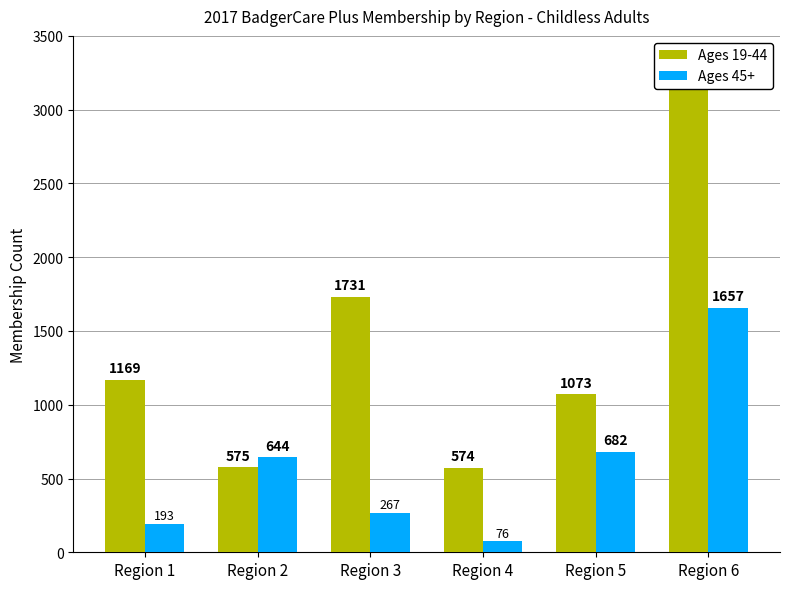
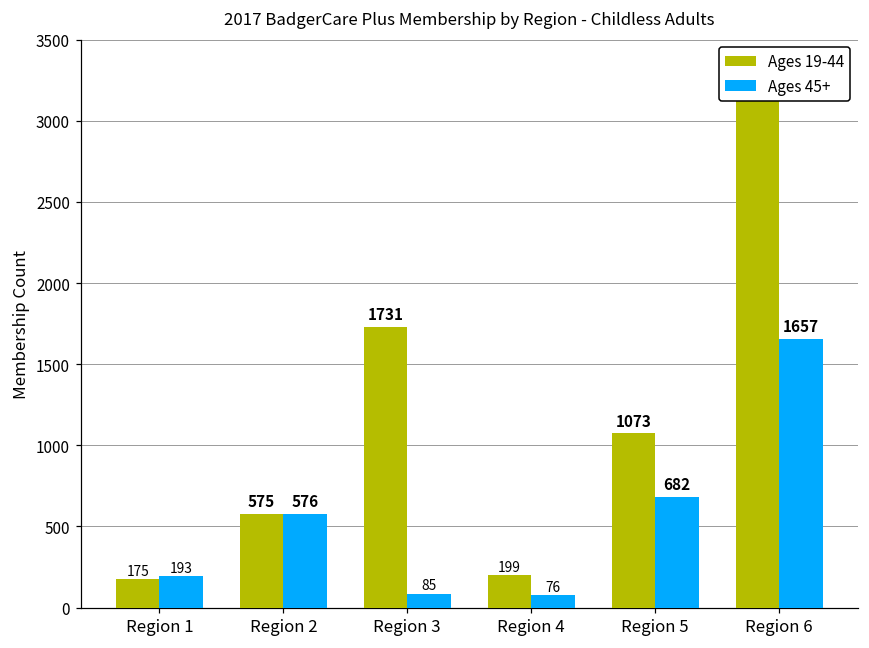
Ages 19-44, Region 1: 1169 -> 175
Ages 45+, Region 2: 644 -> 576
Ages 45+, Region 3: 267 -> 85
Ages 19-44, Region 4: 574 -> 199
